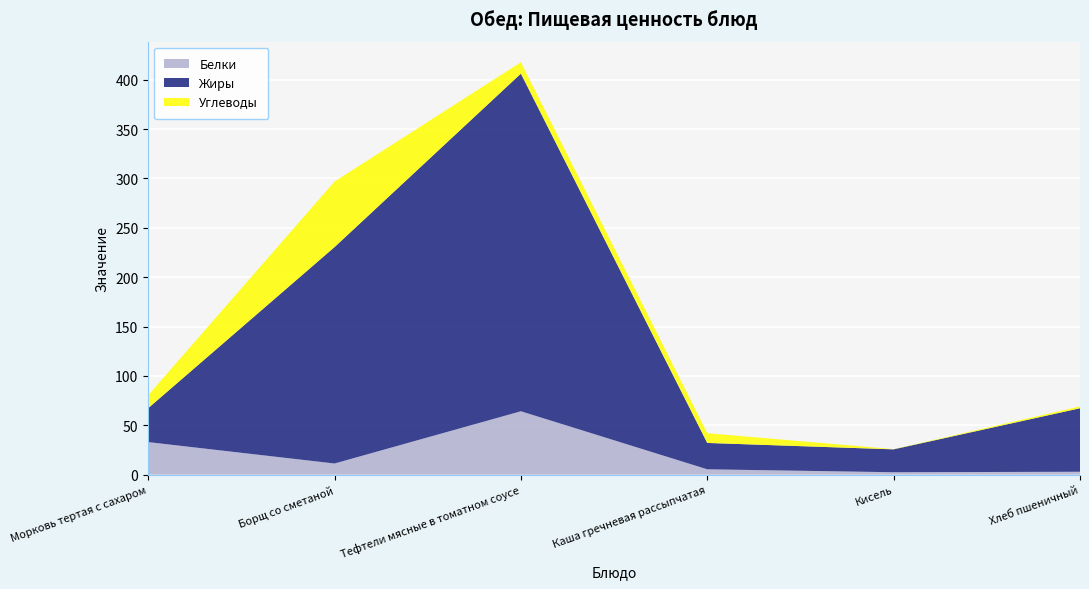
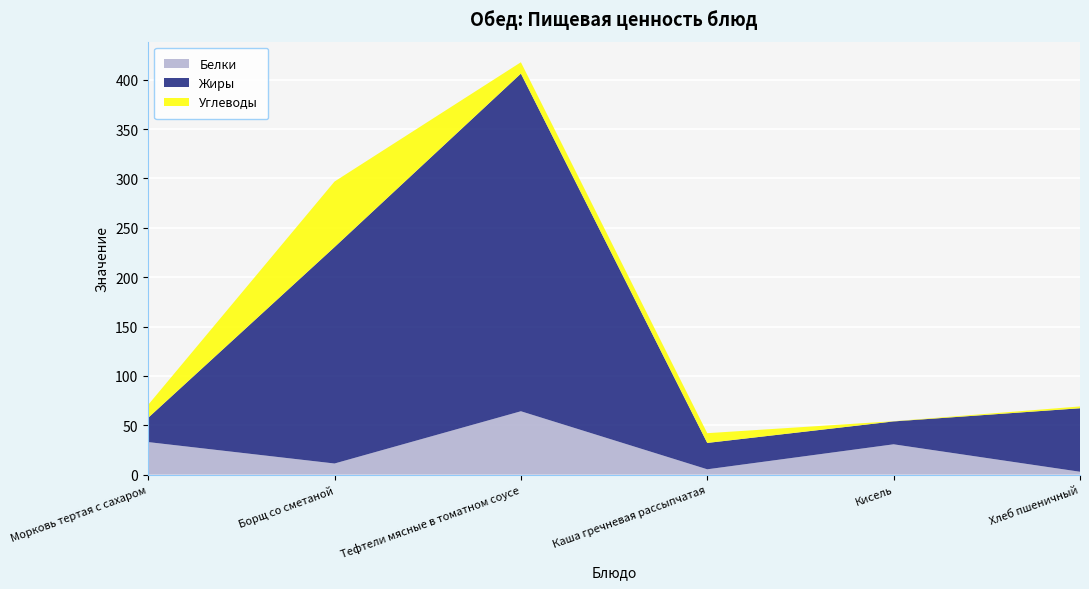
Жиры, Морковь тертая с сахаром: 30 -> 20
Белки, Кисель: 0 -> 30
